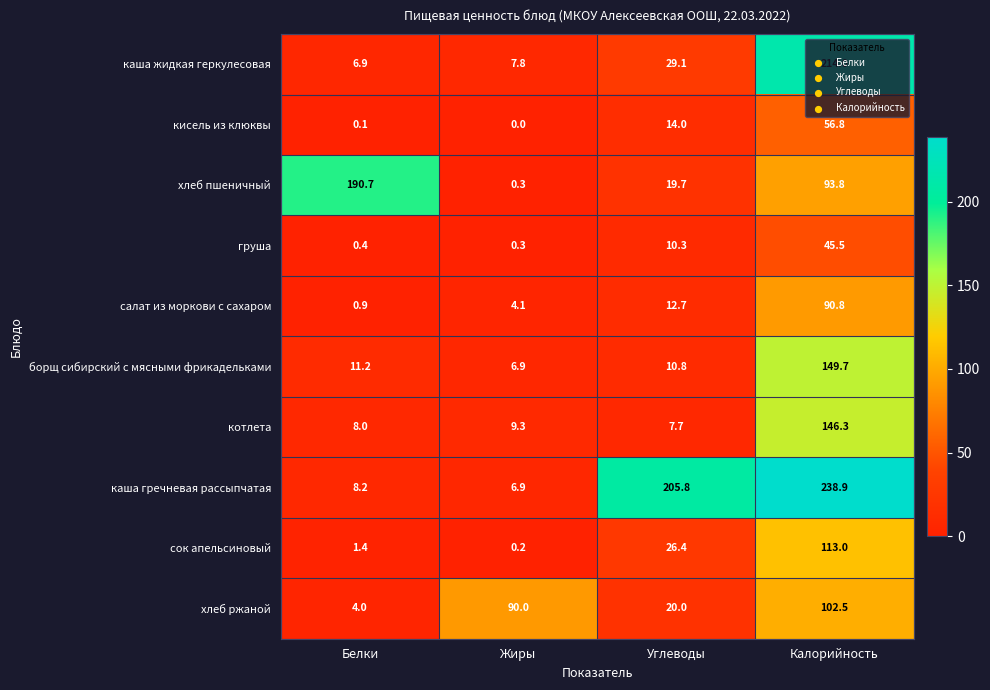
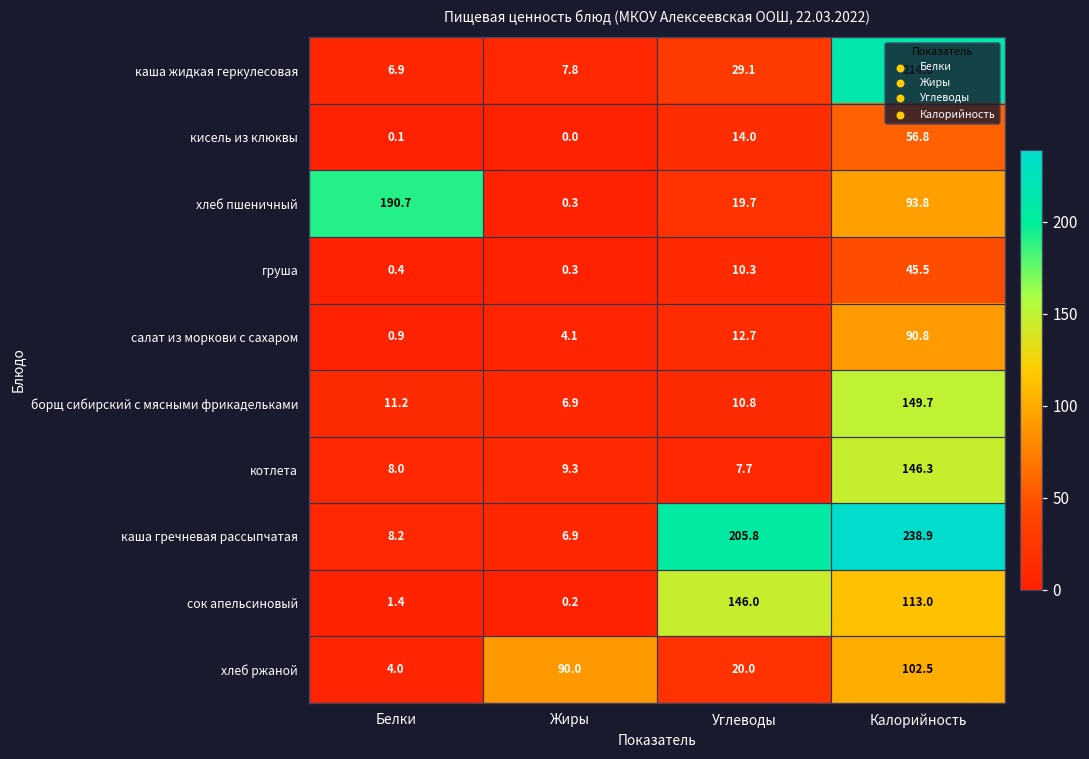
сок апельсиновый, Углеводы: 26.4 -> 146.0
